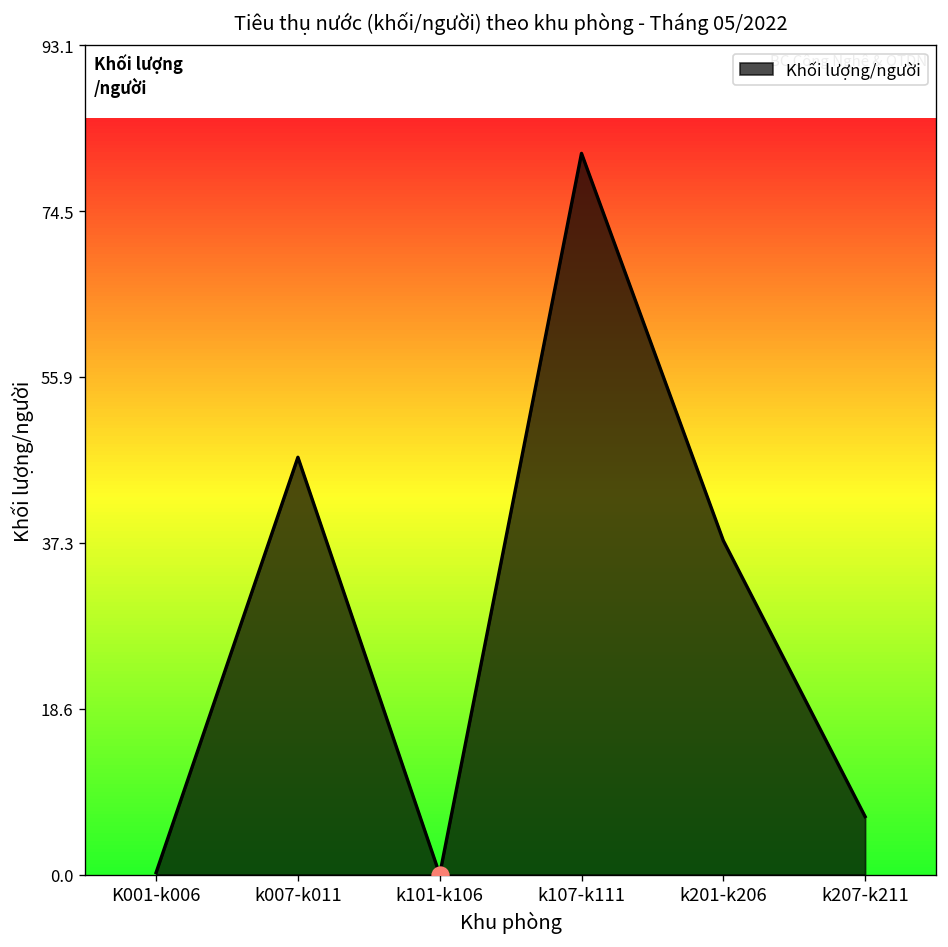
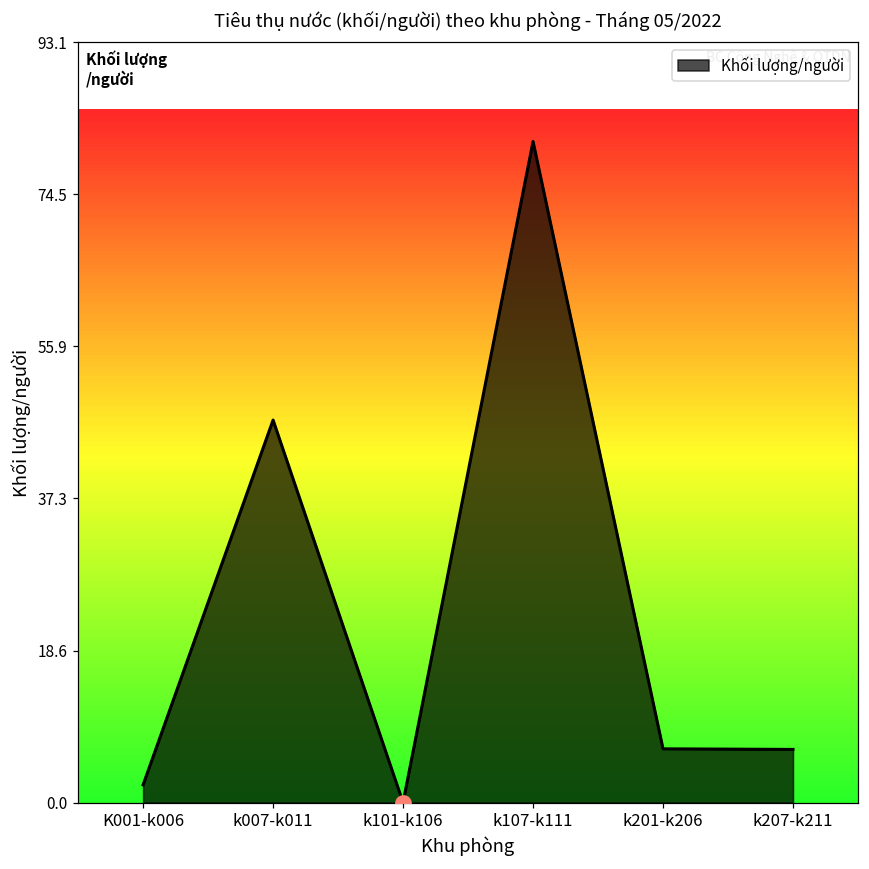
Khối lượng/người, K001-k006: 0 -> 2
Khối lượng/người, k201-k206: 38 -> 7
